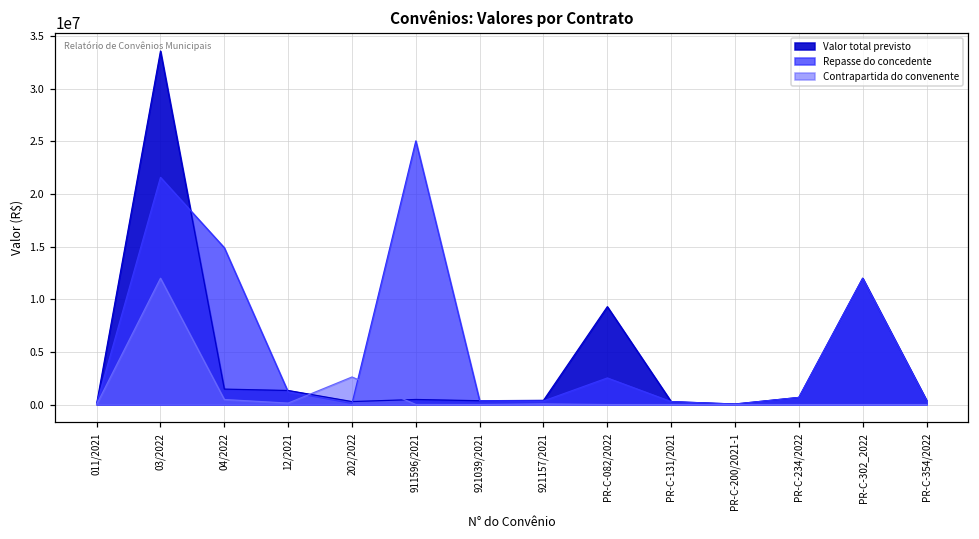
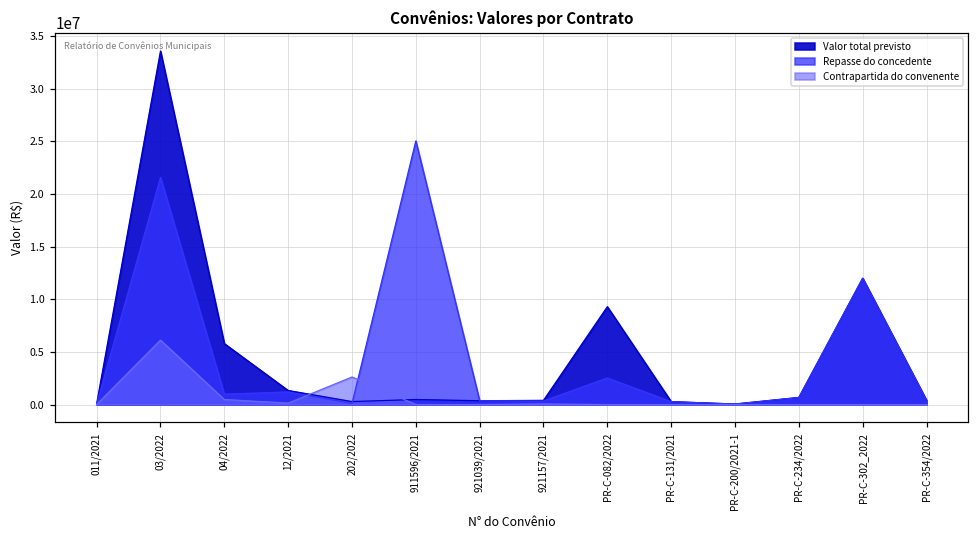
Contrapartida do convenente, 03/2022: 12000000 -> 6000000
Valor total previsto, 04/2022: 1000000 -> 6000000
Repasse do concedente, 04/2022: 15000000 -> 1000000
